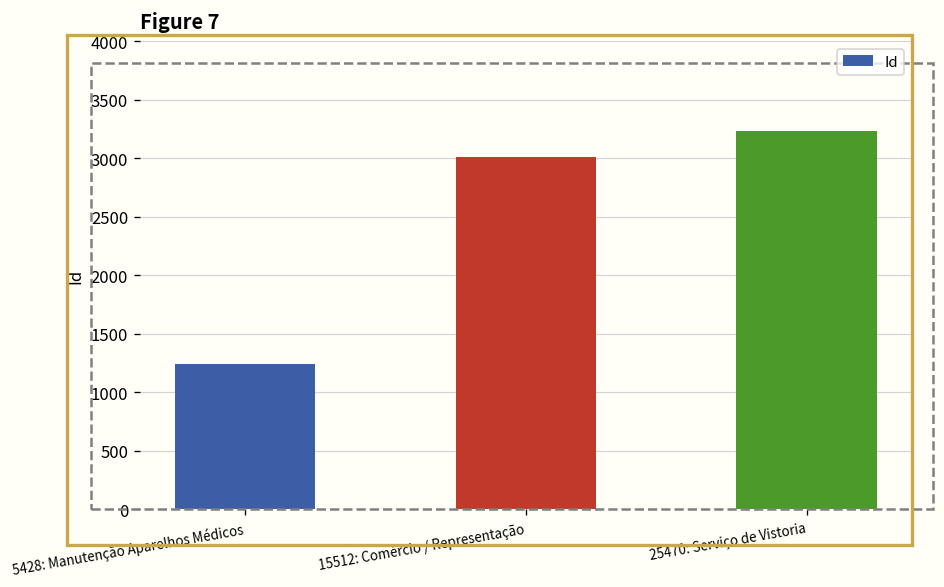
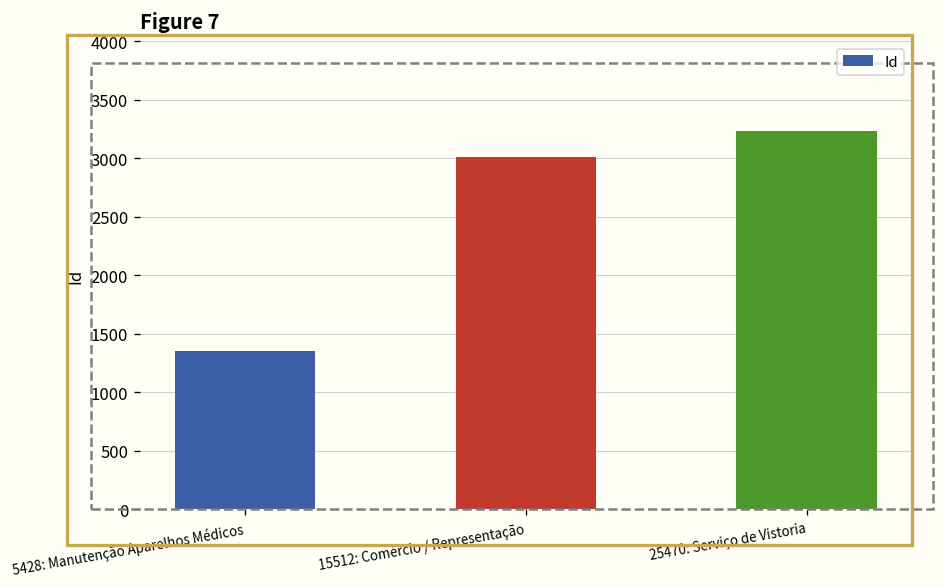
5428: Manutenção Aparelhos Médicos: 1200 -> 1400
